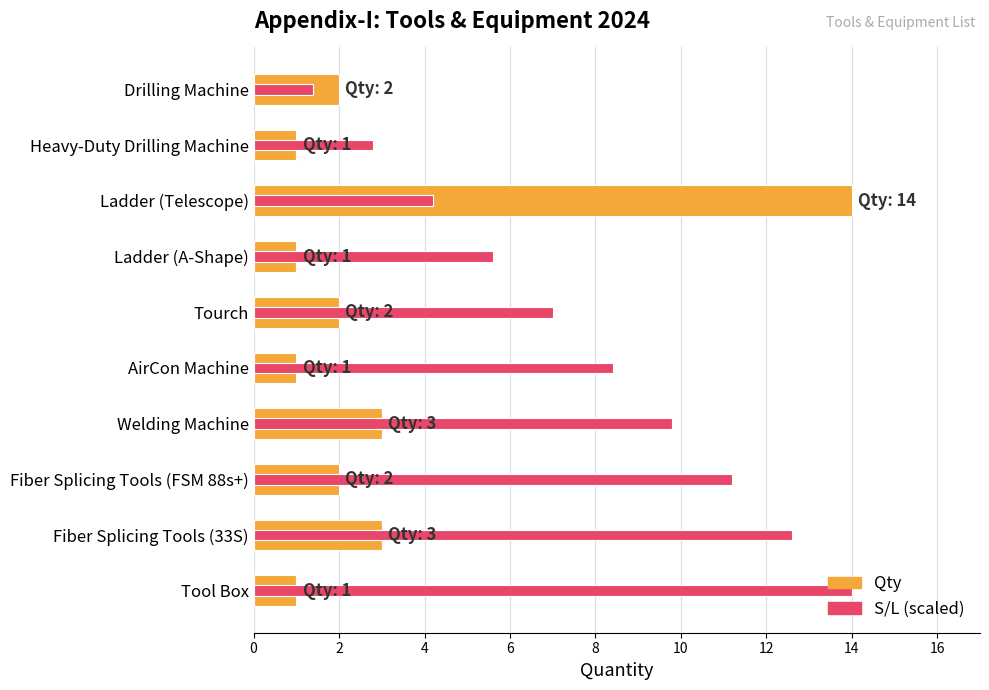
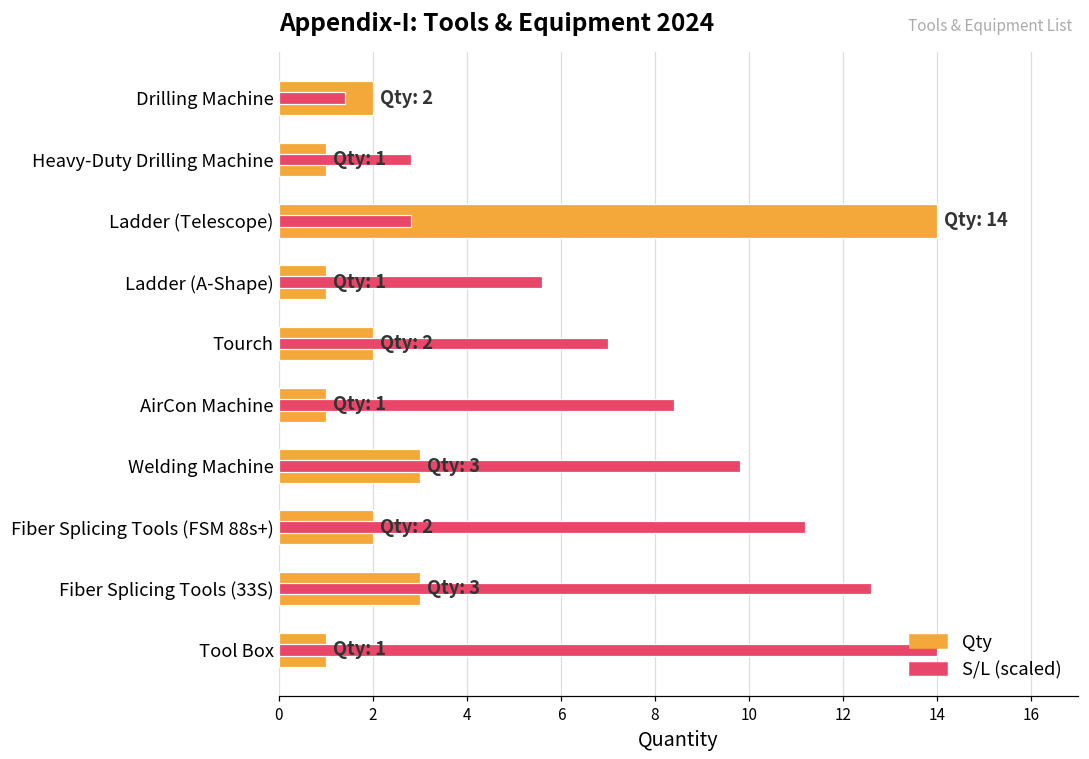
S/L (scaled), Ladder (Telescope): 4.2 -> 2.8
